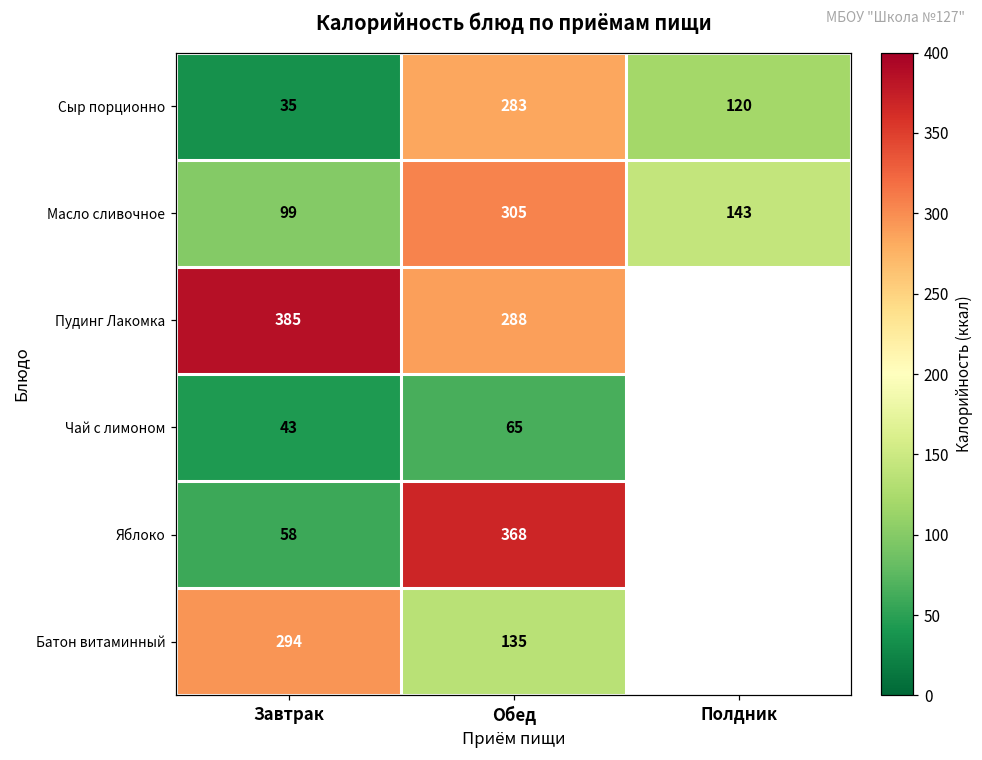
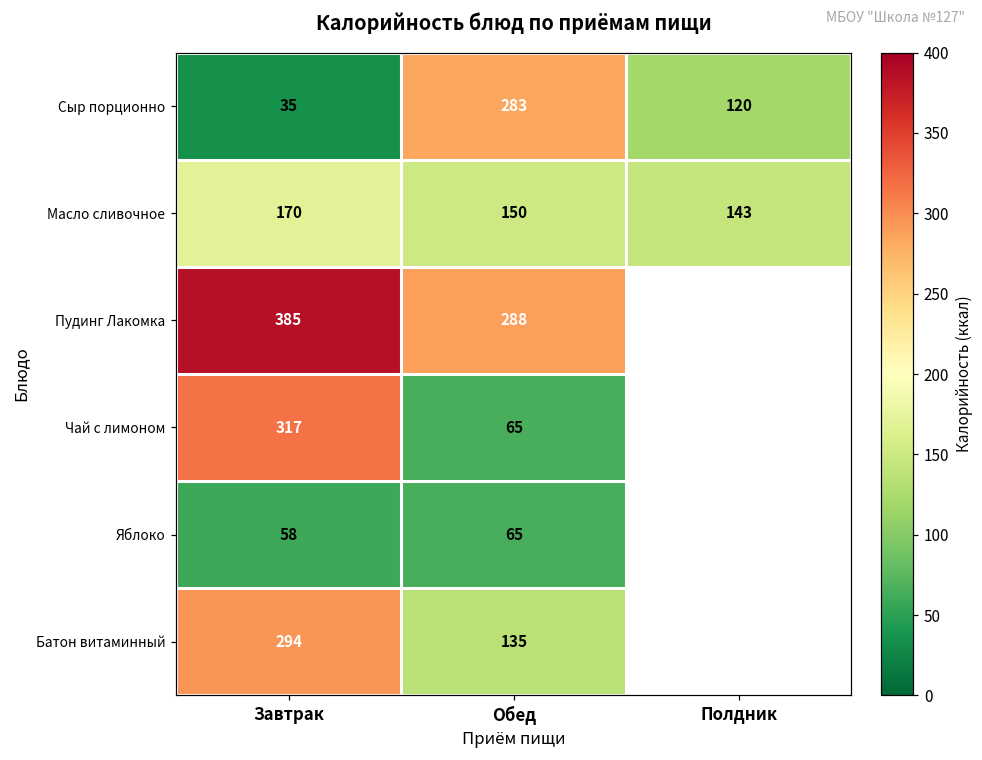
Масло сливочное, Завтрак: 99 -> 170
Масло сливочное, Обед: 305 -> 150
Чай с лимоном, Завтрак: 43 -> 317
Яблоко, Обед: 368 -> 65
